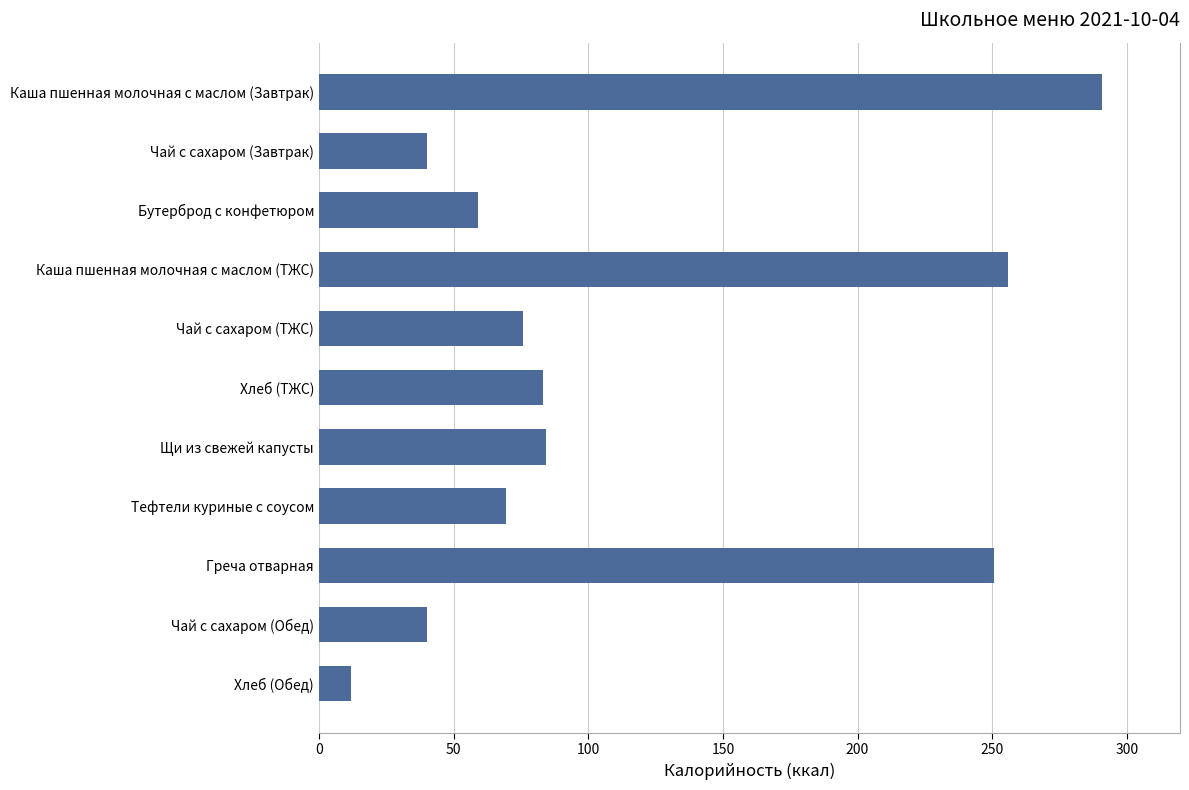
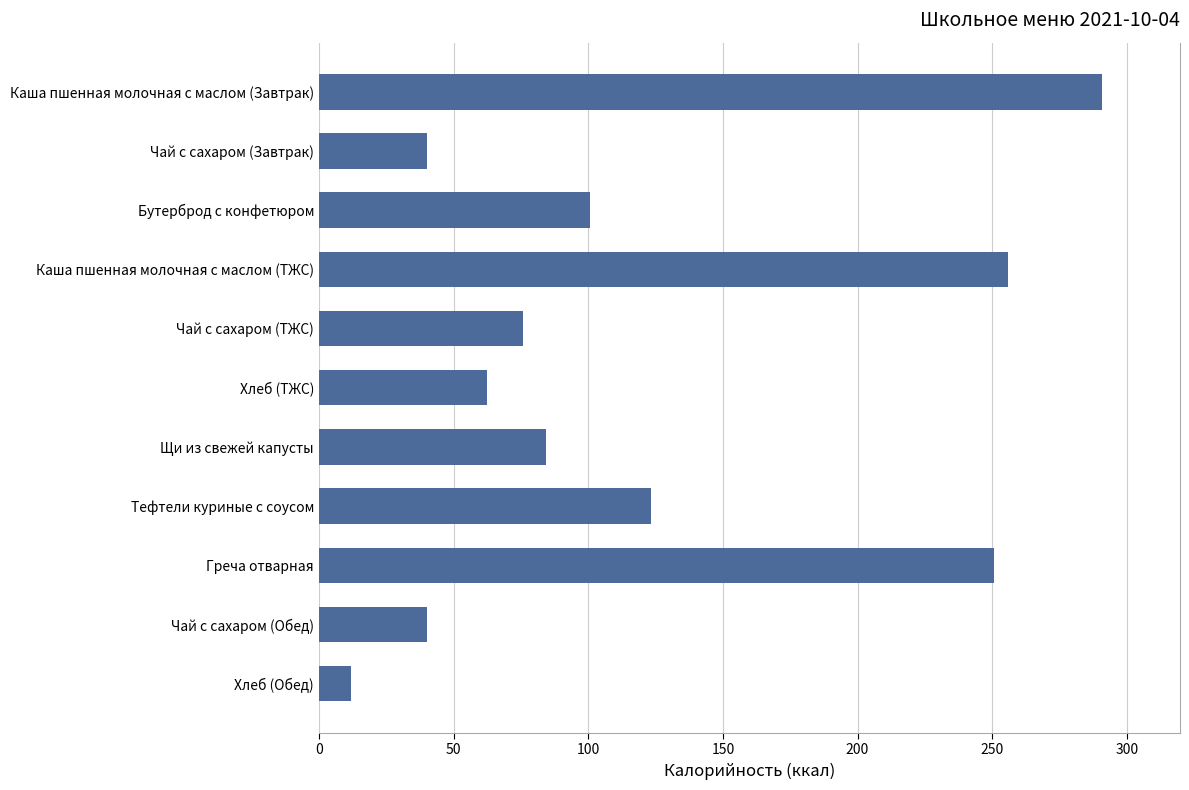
Бутерброд с конфетюром: 59 -> 101
Хлеб (ТЖС): 83 -> 62
Тефтели куриные с соусом: 70 -> 123
